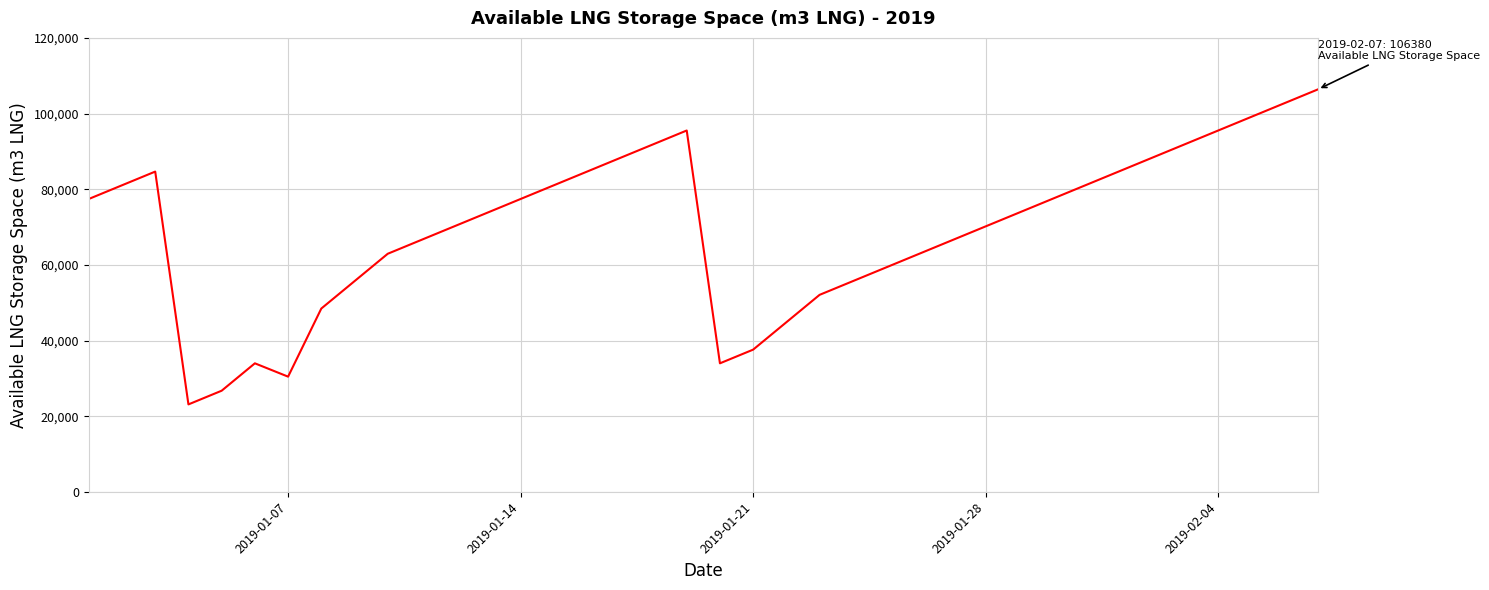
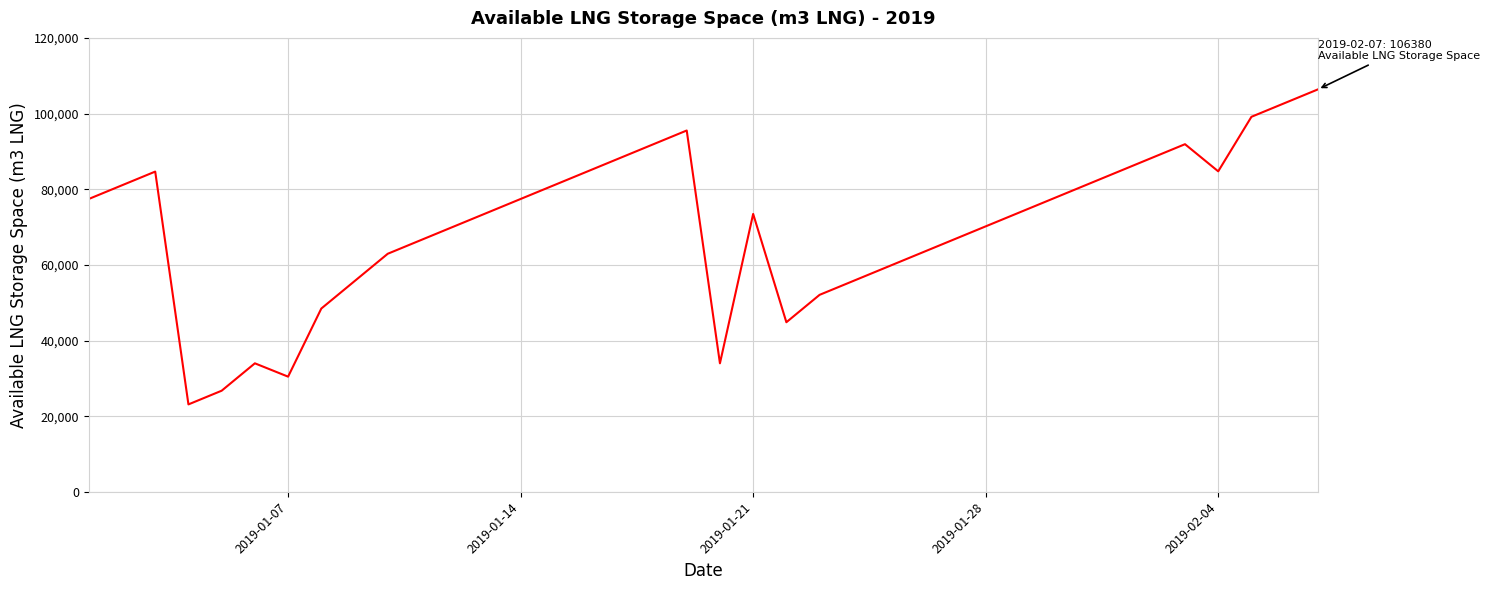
2019-01-21: 38,000 -> 73,000
2019-02-04: 96,000 -> 85,000
